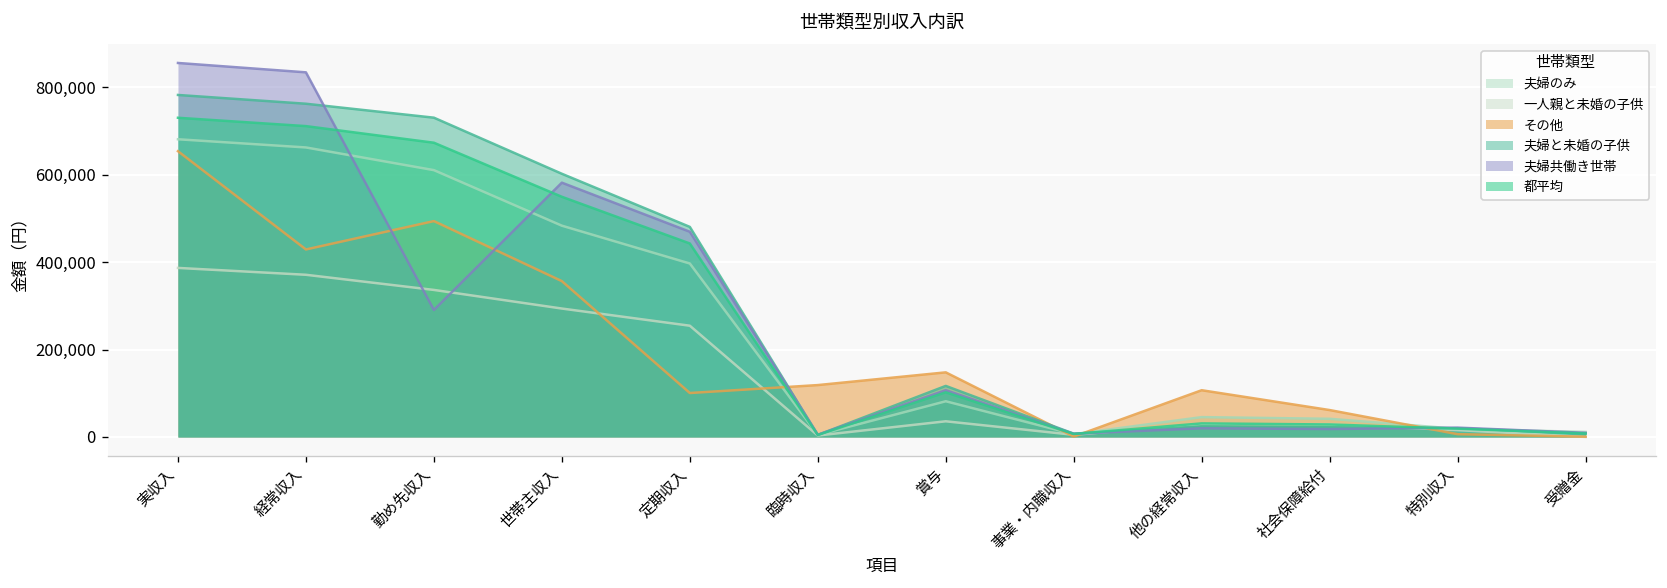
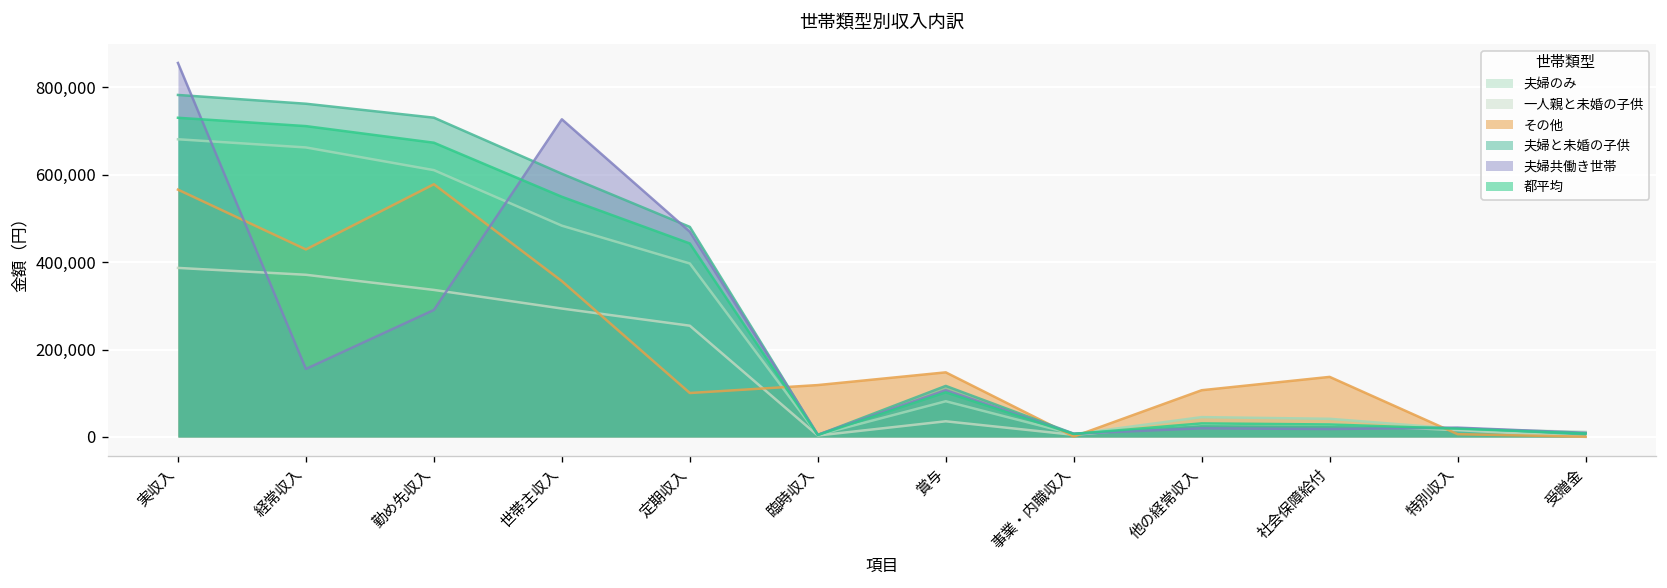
その他, 実収入: 650,000 -> 570,000
夫婦共働き世帯, 経常収入: 830,000 -> 160,000
その他, 勤め先収入: 490,000 -> 580,000
夫婦共働き世帯, 世帯主収入: 580,000 -> 730,000
その他, 社会保障給付: 60,000 -> 140,000
